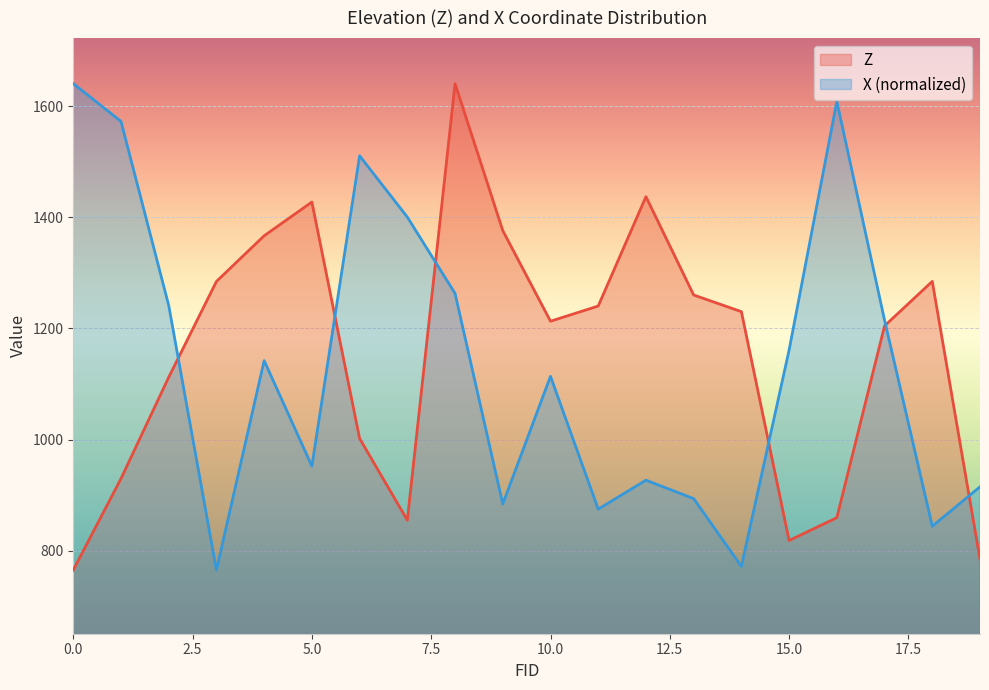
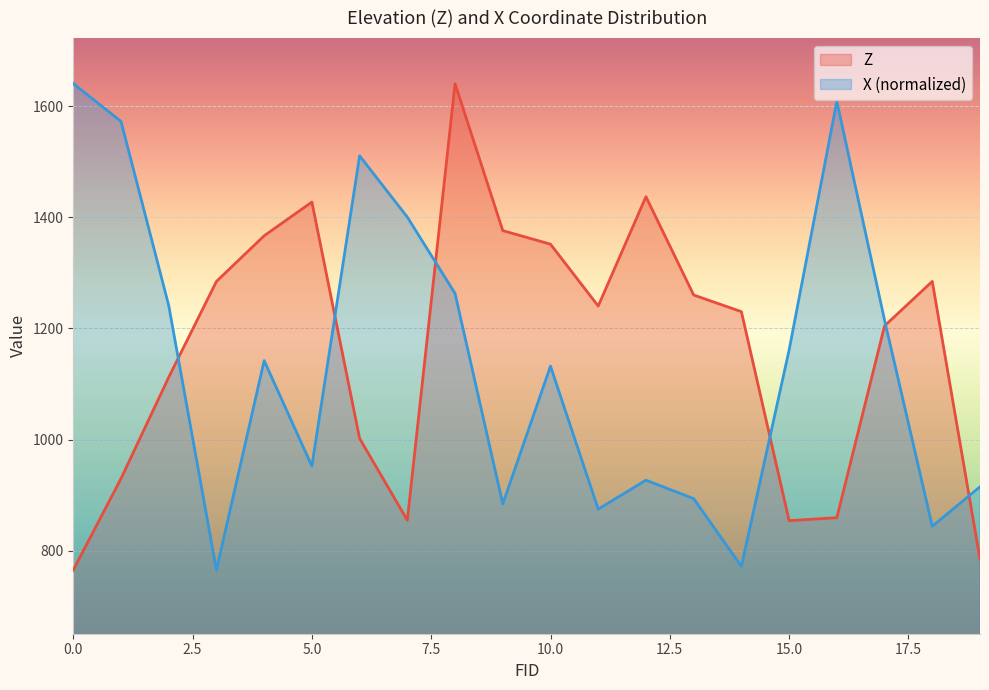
Z, 10.0: 1210 -> 1350
X (normalized), 10.0: 1110 -> 1130
Z, 15.0: 820 -> 850
